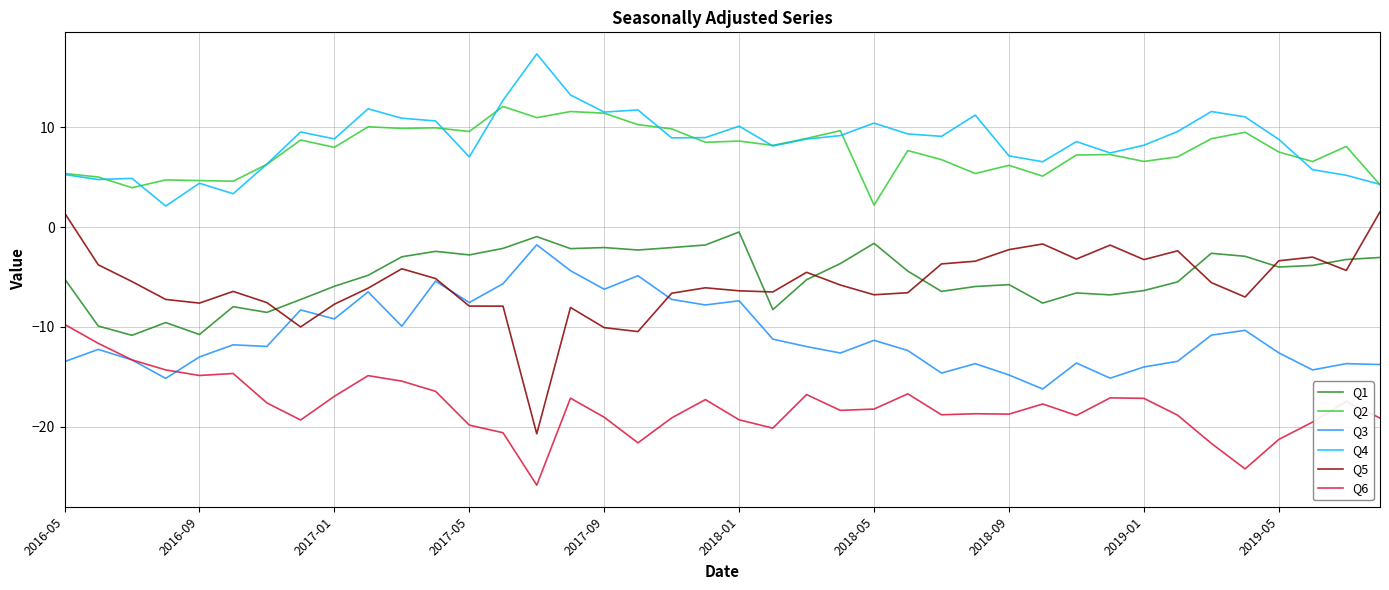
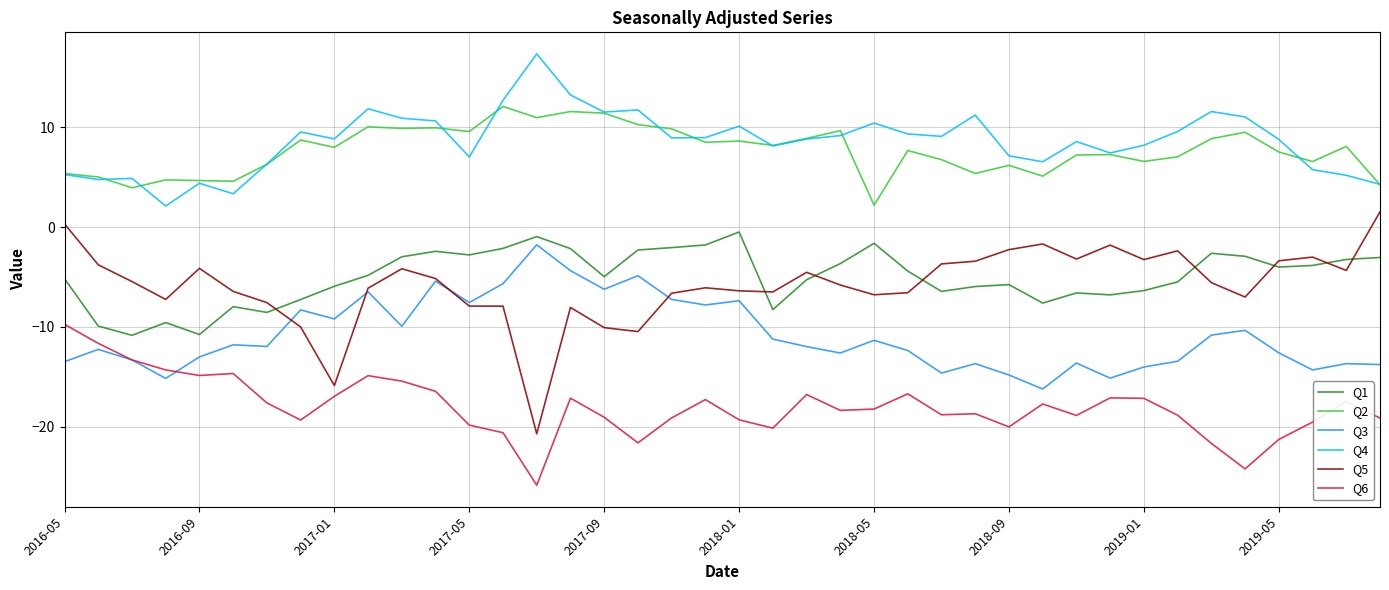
Q5, 2016-05: 1 -> 0
Q5, 2016-09: -8 -> -4
Q5, 2017-01: -8 -> -16
Q1, 2017-09: -2 -> -5
Q6, 2018-09: -19 -> -20
